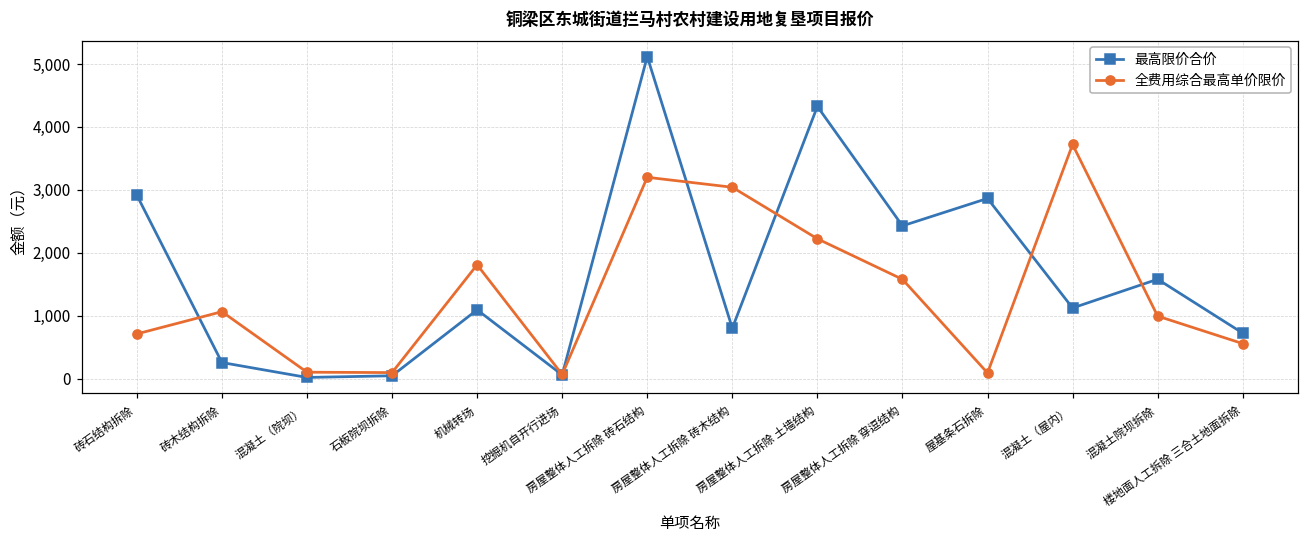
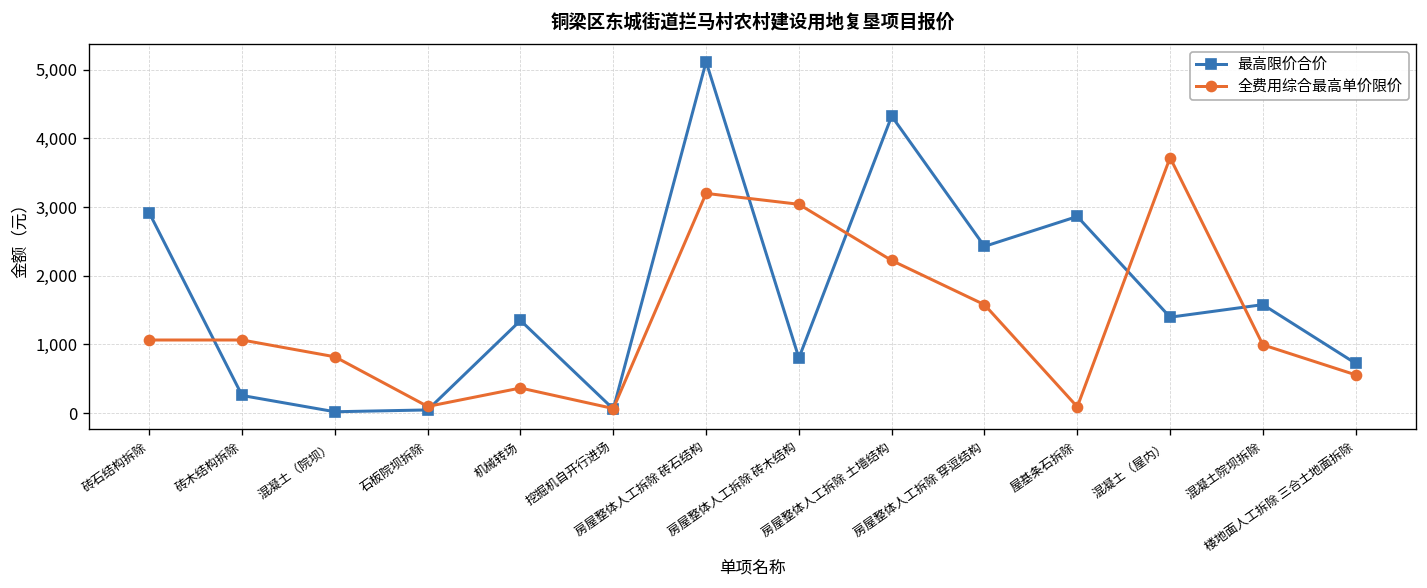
全费用综合最高单价限价, 砖石结构拆除: 700 -> 1,100
全费用综合最高单价限价, 混凝土（院坝）: 100 -> 800
最高限价合价, 机械转场: 1,100 -> 1,300
全费用综合最高单价限价, 机械转场: 1,800 -> 400
最高限价合价, 混凝土（屋内）: 1,100 -> 1,400
